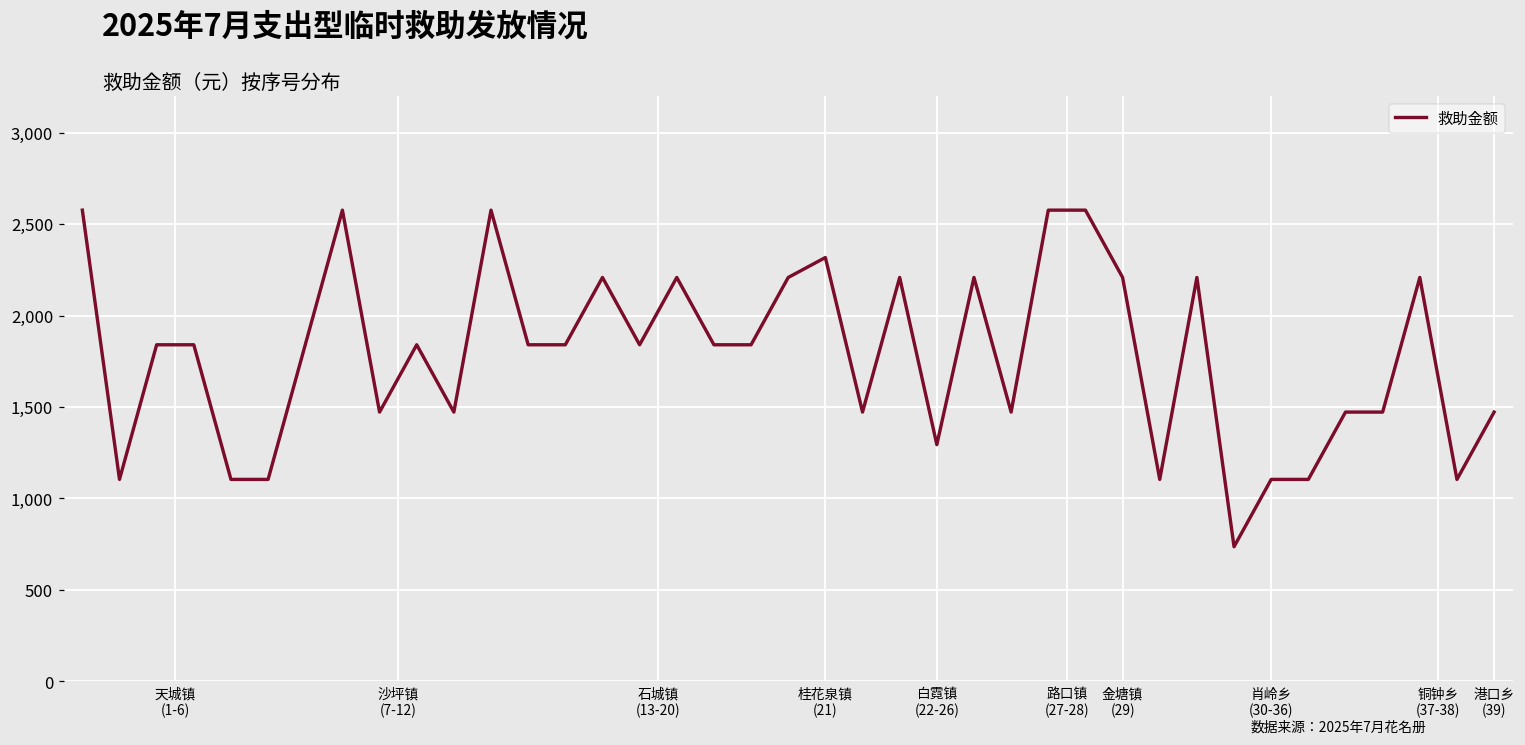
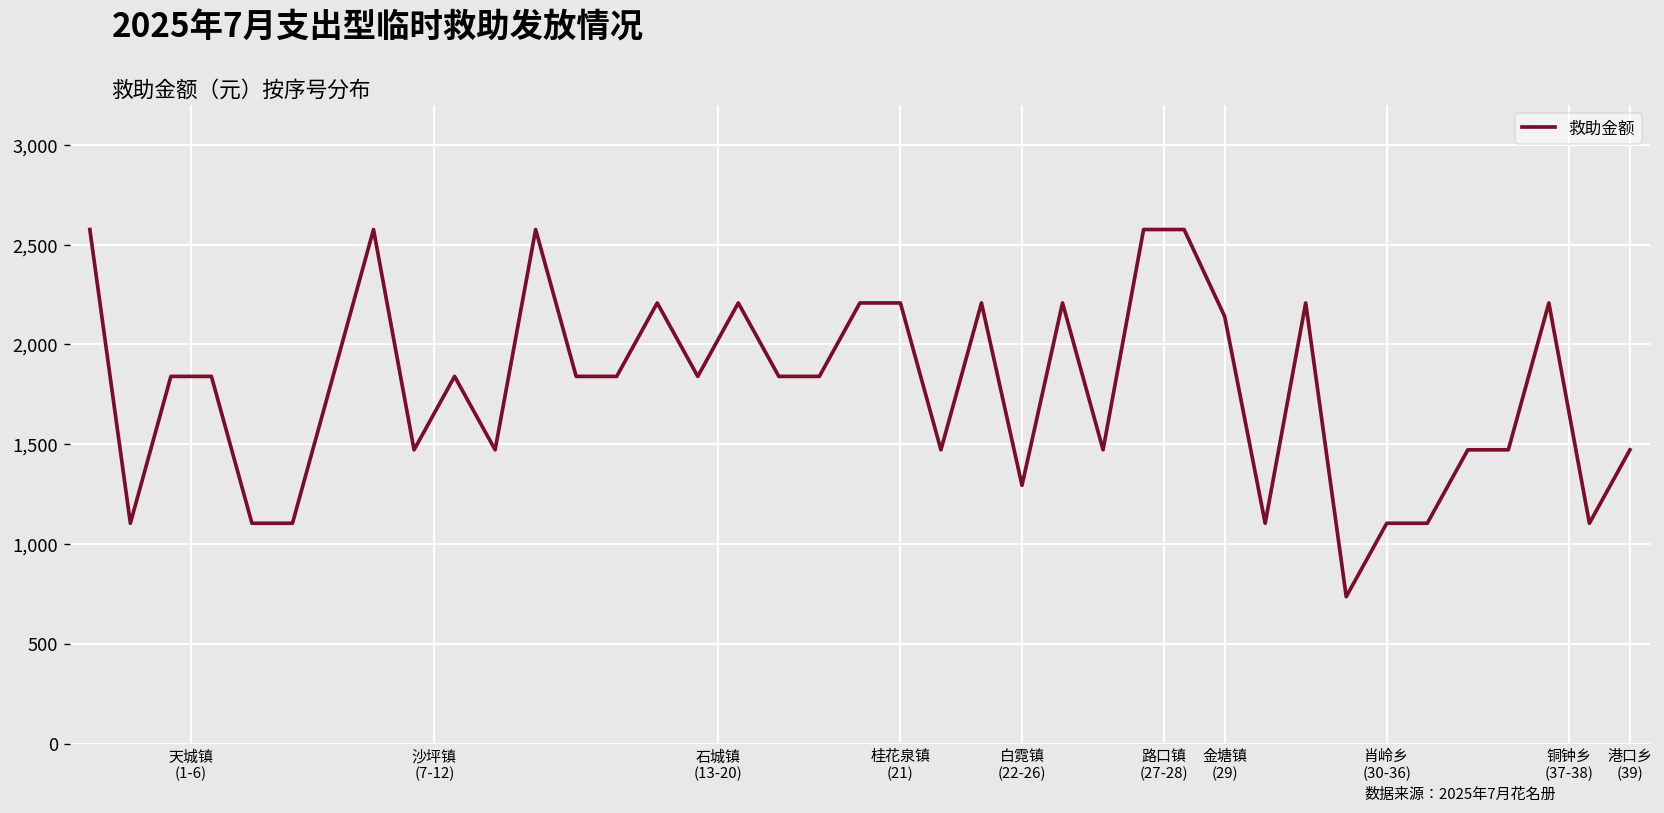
桂花泉镇 (21): 2,320 -> 2,210
金塘镇 (29): 2,210 -> 2,140
